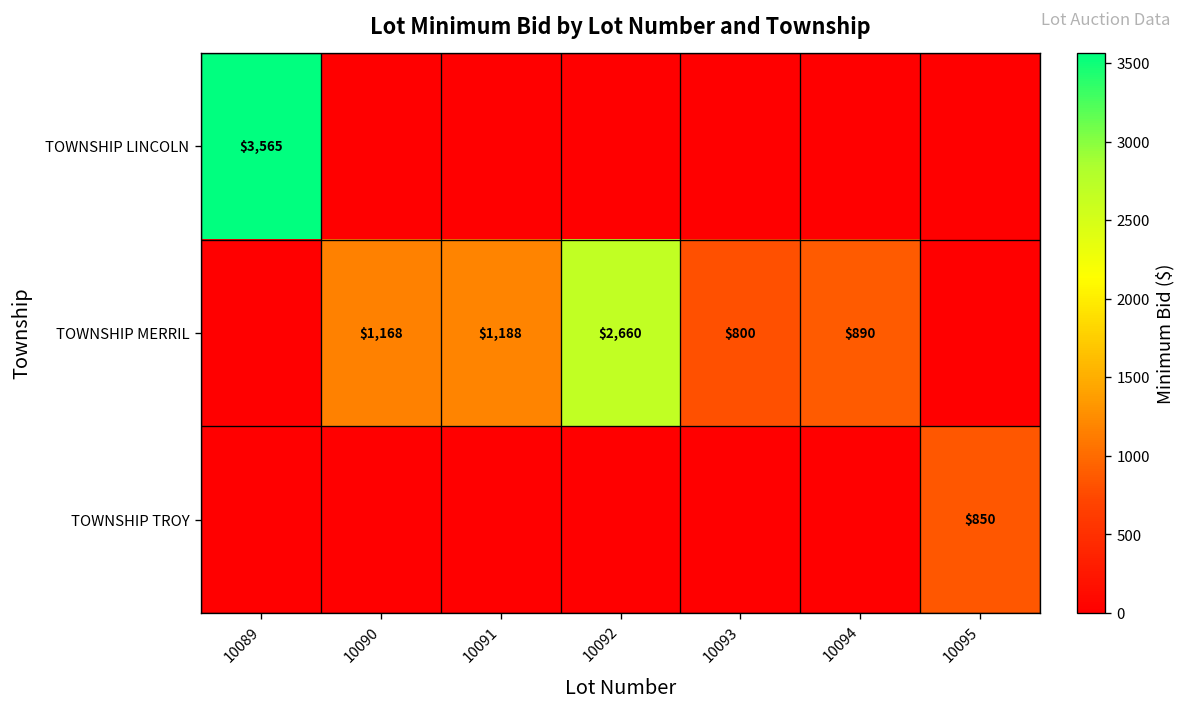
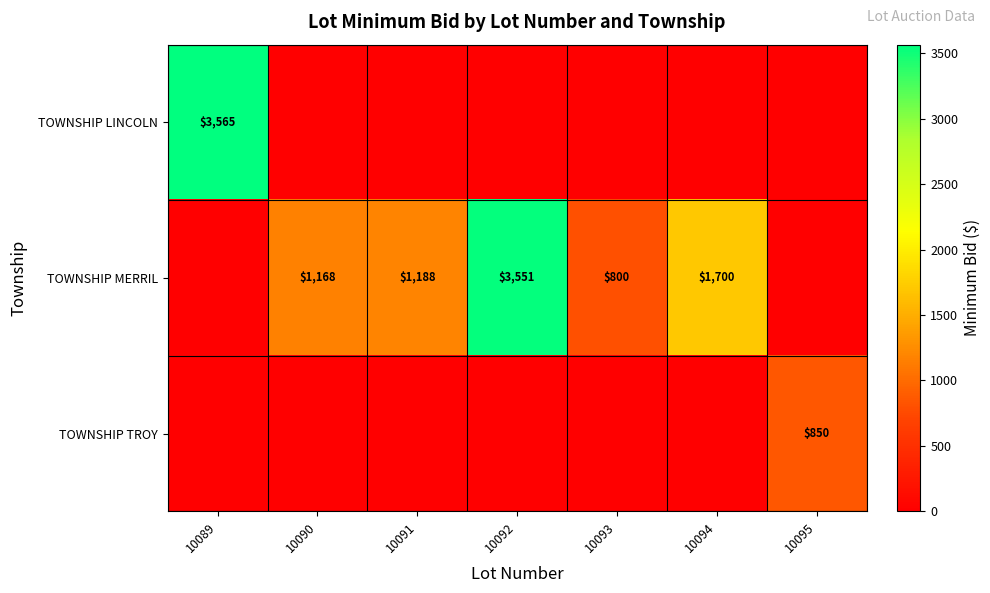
TOWNSHIP MERRIL, 10092: $2,660 -> $3,551
TOWNSHIP MERRIL, 10094: $890 -> $1,700
